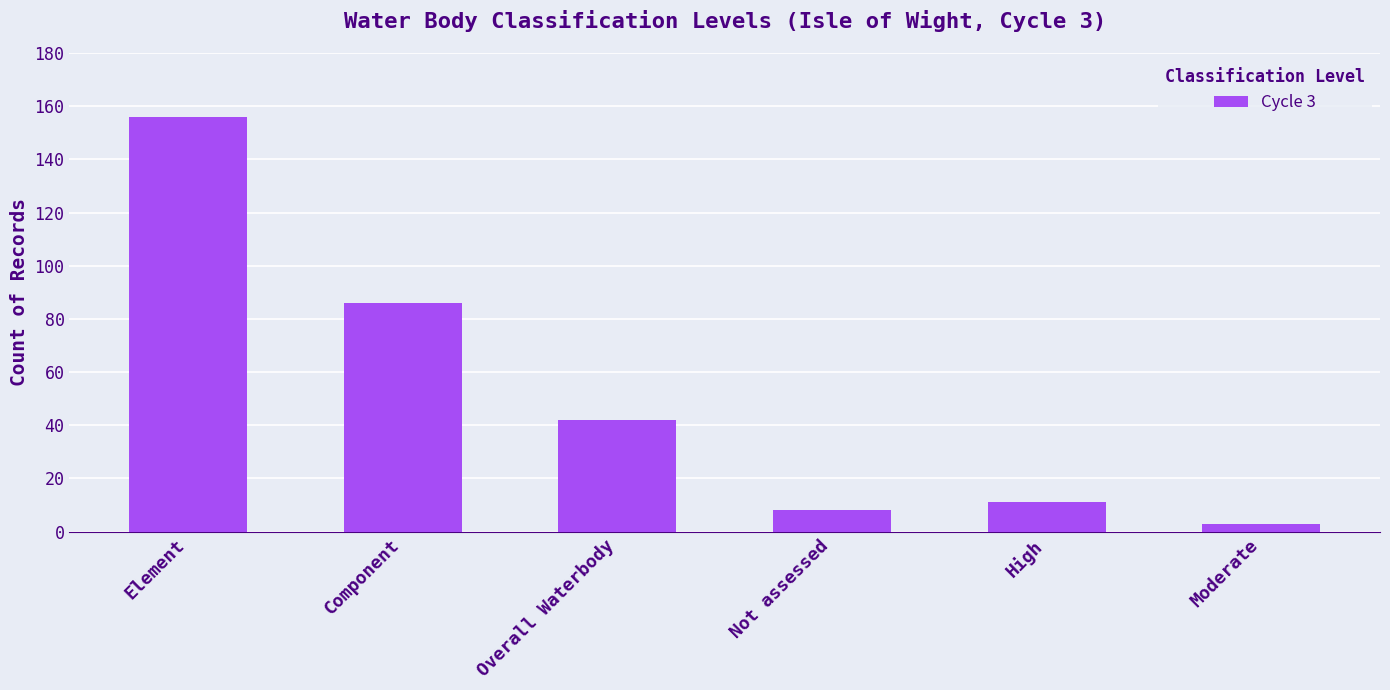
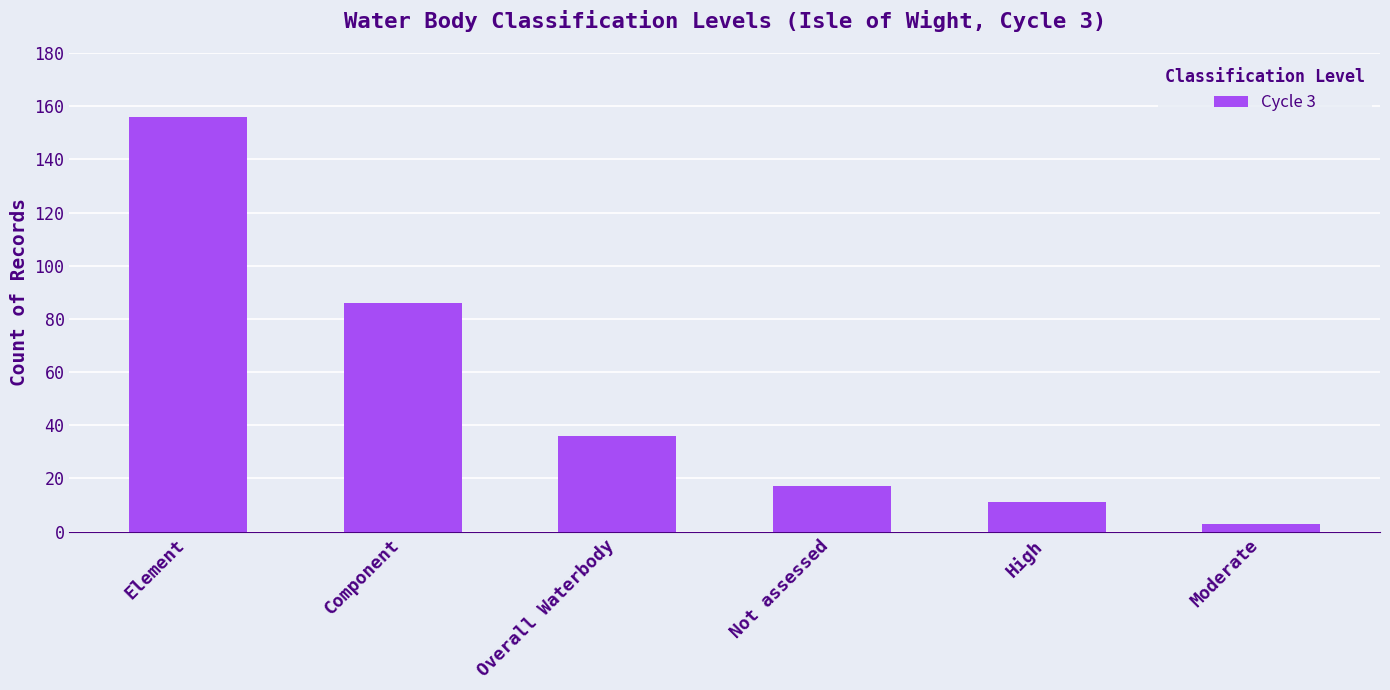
Overall Waterbody: 42 -> 36
Not assessed: 8 -> 17
